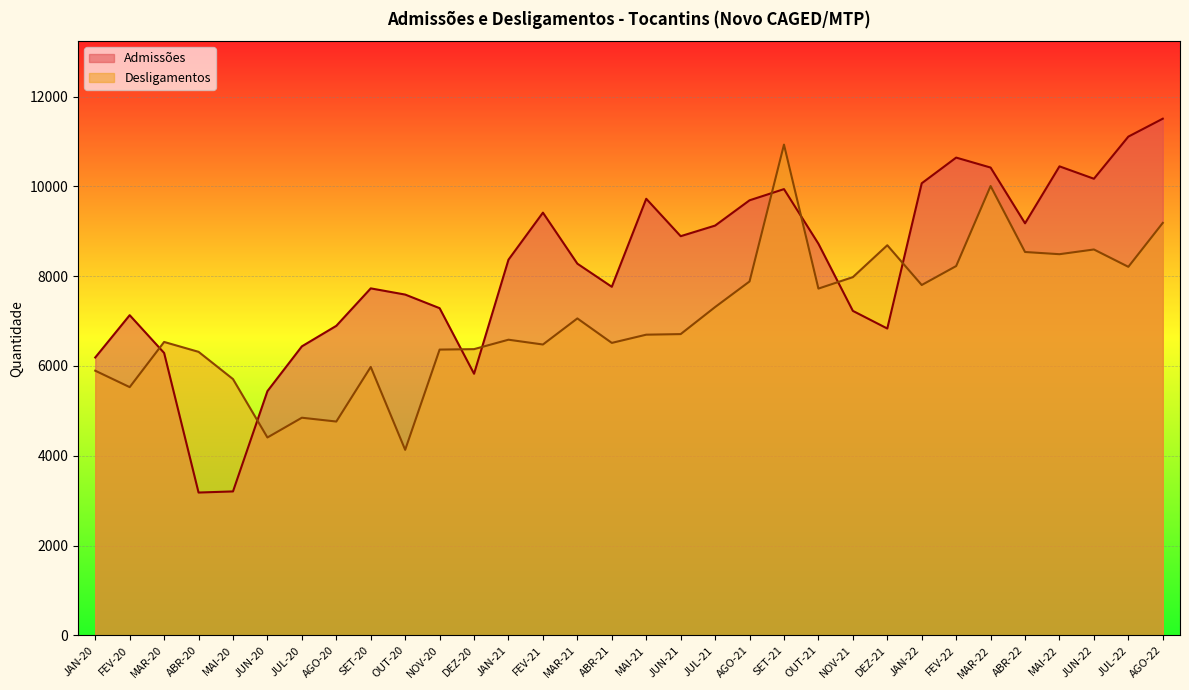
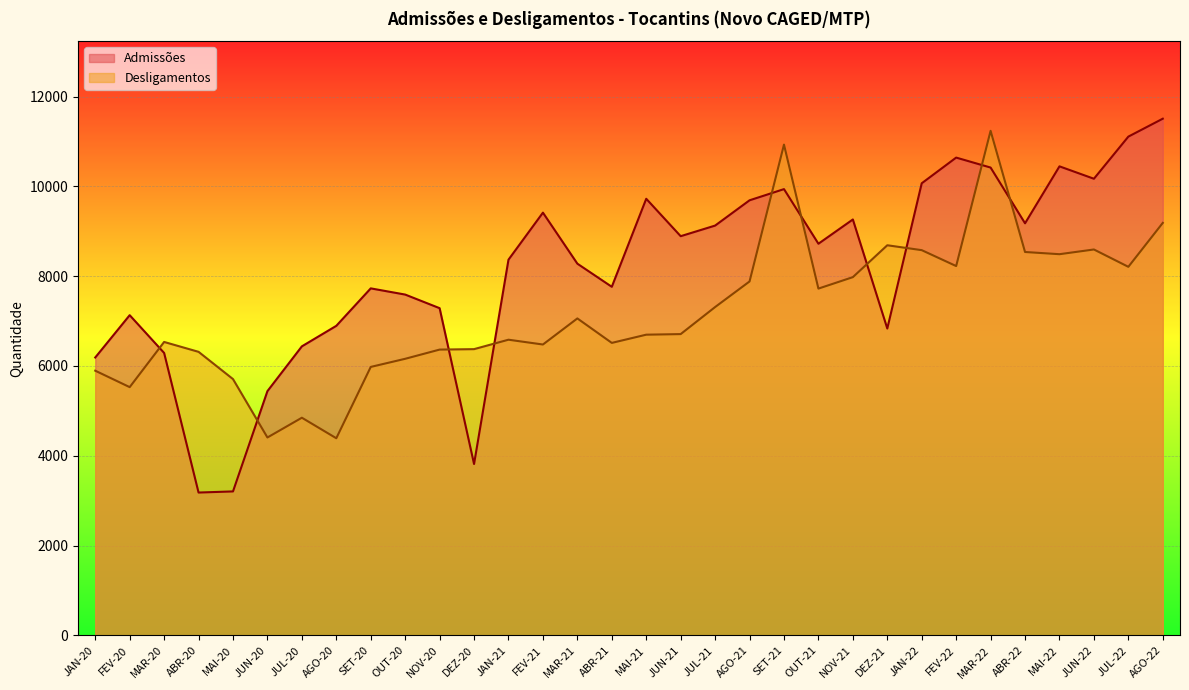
Desligamentos, AGO-20: 4800 -> 4400
Desligamentos, OUT-20: 4100 -> 6200
Admissões, DEZ-20: 5800 -> 3800
Admissões, NOV-21: 7200 -> 9300
Desligamentos, JAN-22: 7800 -> 8600
Desligamentos, MAR-22: 10000 -> 11200
